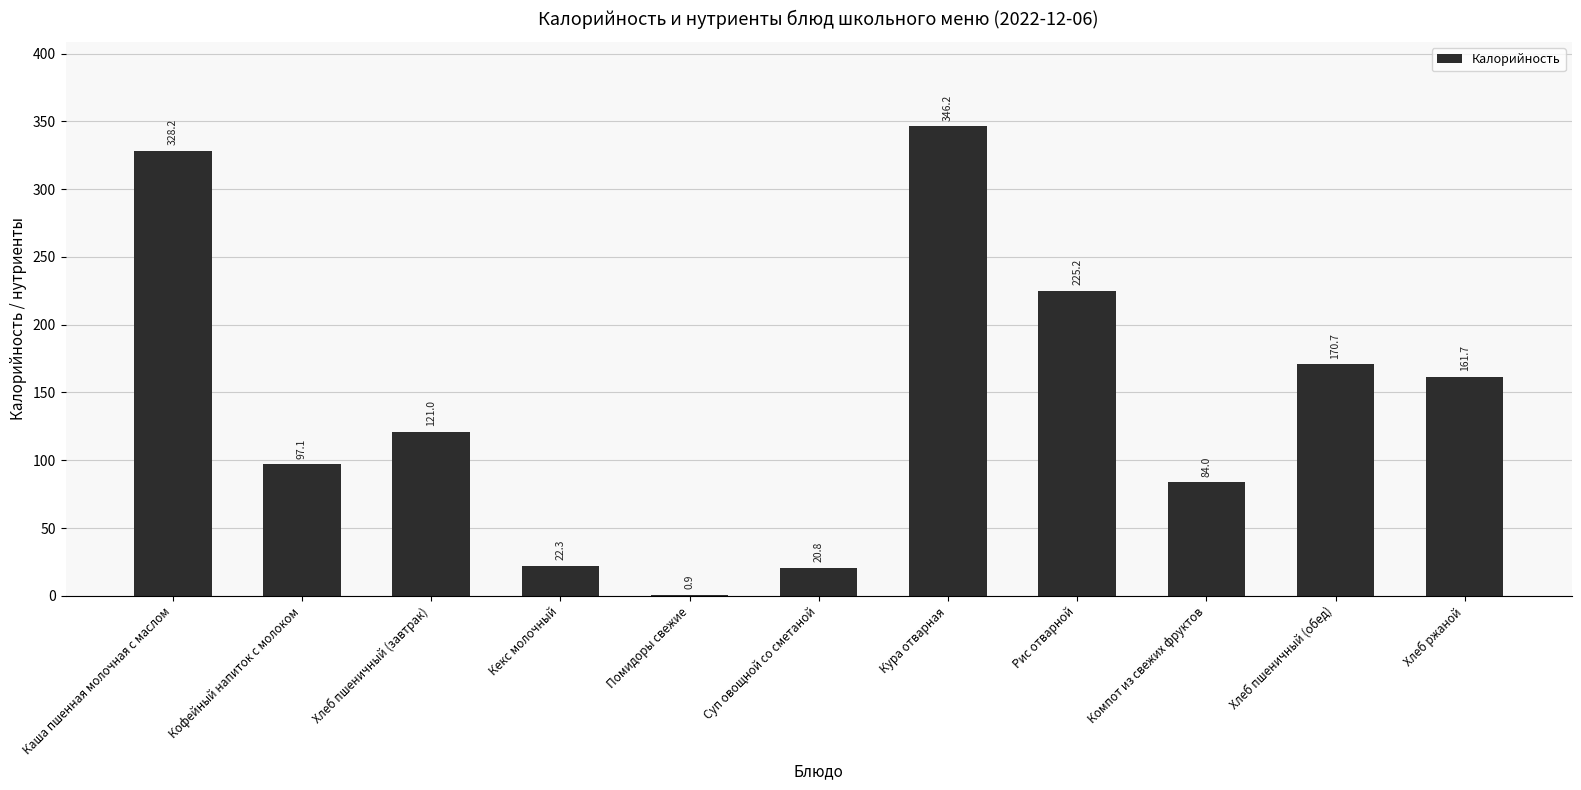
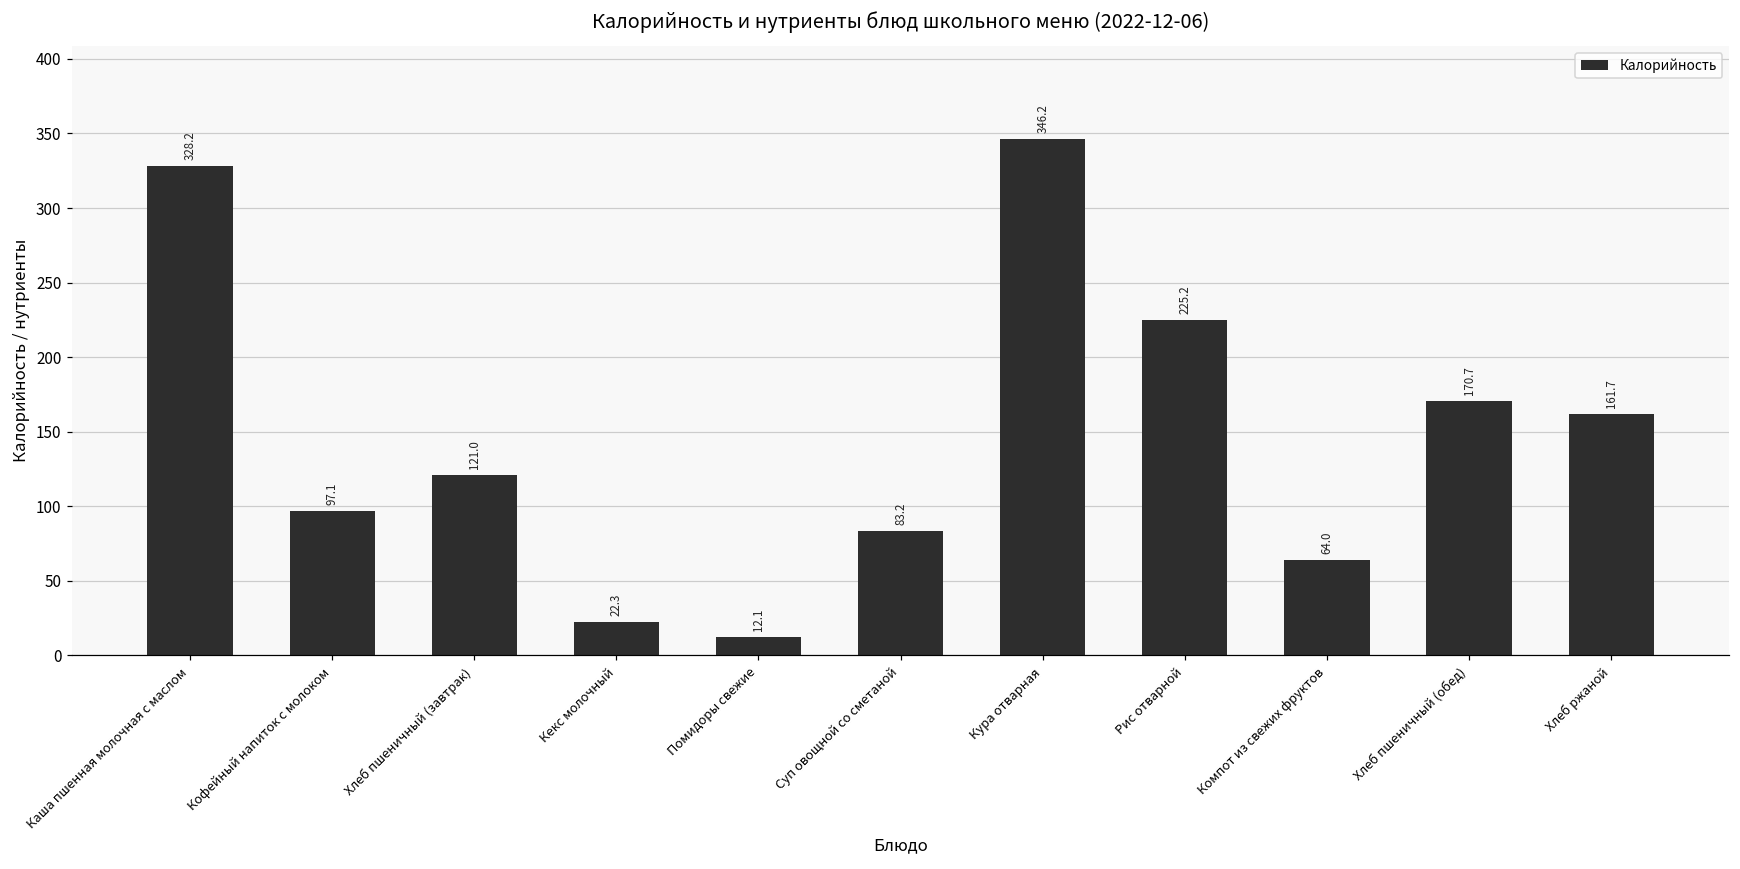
Помидоры свежие: 0.9 -> 12.1
Суп овощной со сметаной: 20.8 -> 83.2
Компот из свежих фруктов: 84.0 -> 64.0
